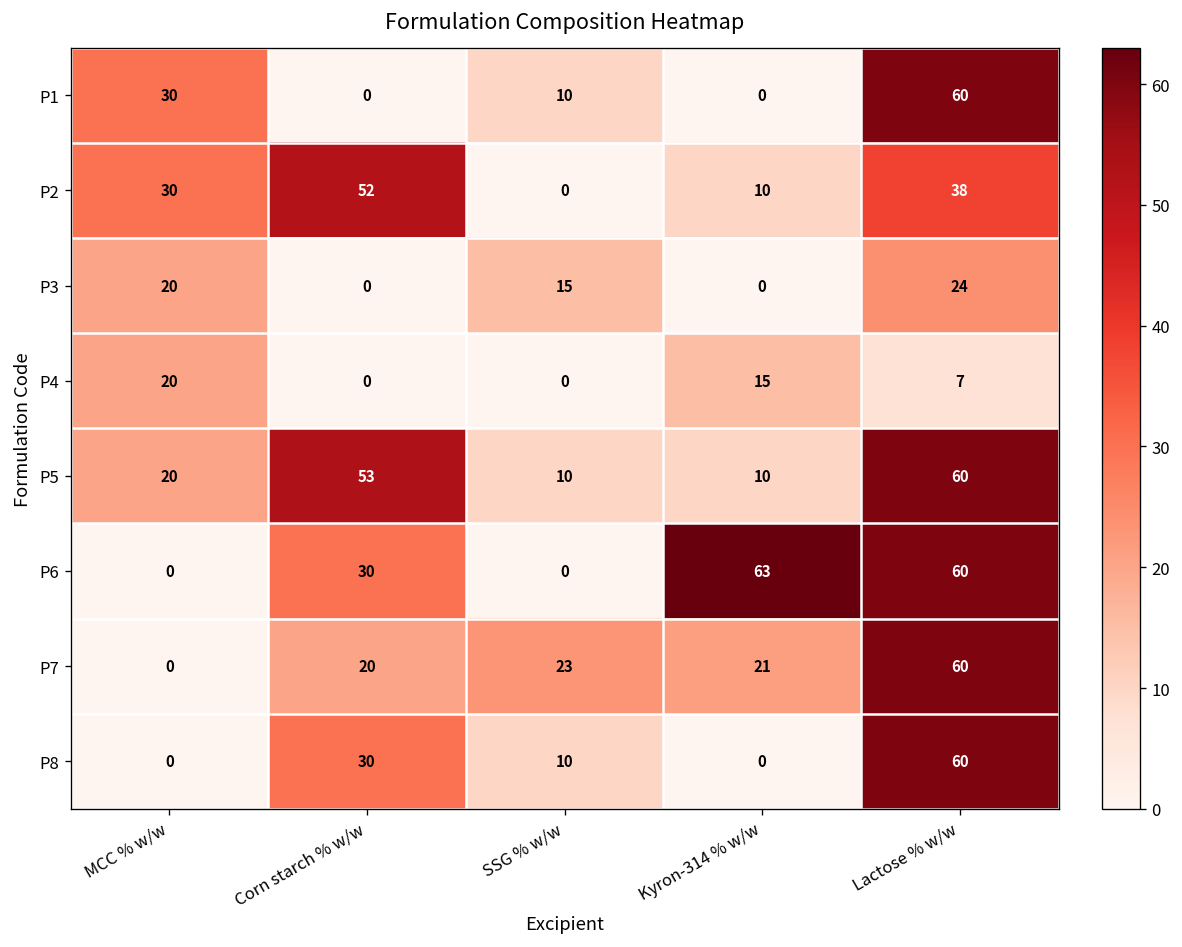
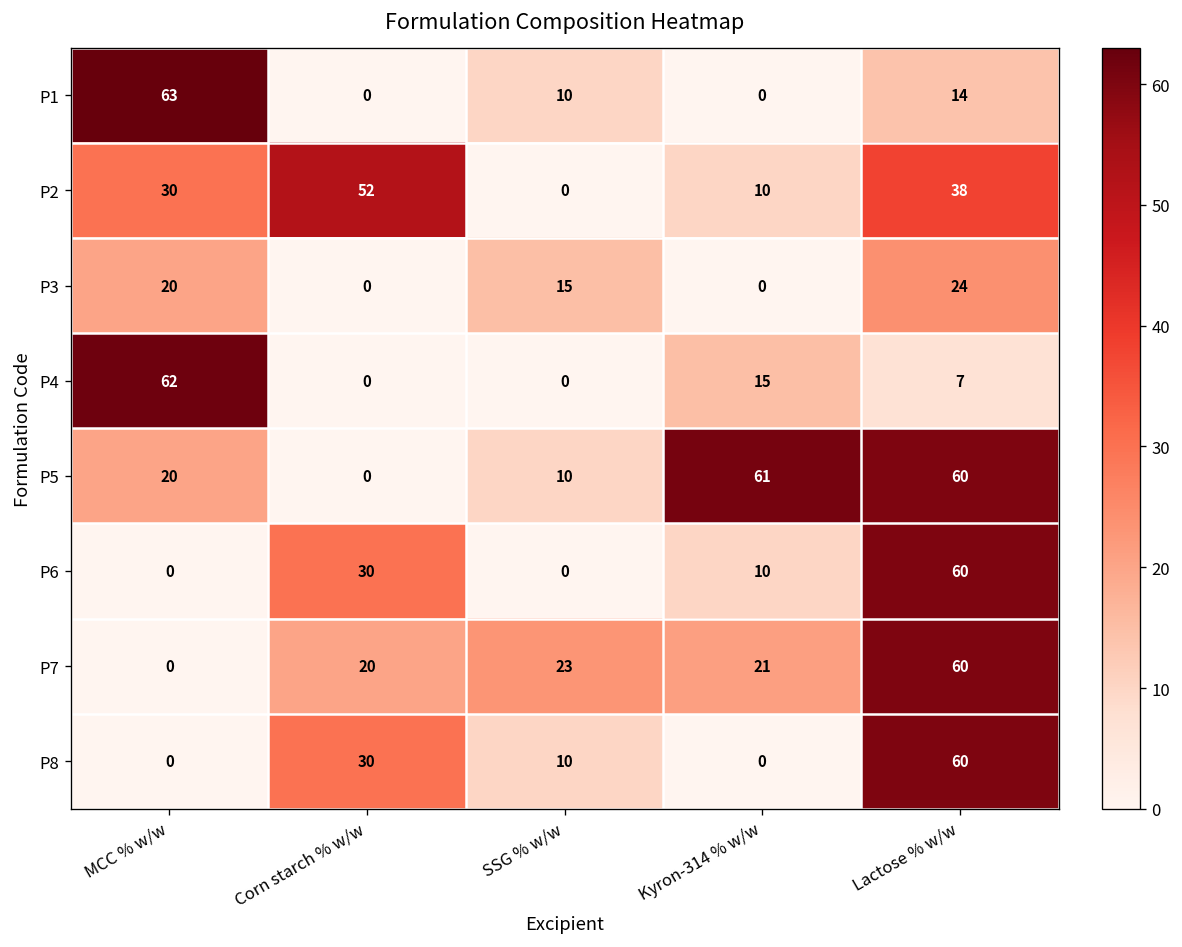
P1, MCC % w/w: 30 -> 63
P1, Lactose % w/w: 60 -> 14
P4, MCC % w/w: 20 -> 62
P5, Corn starch % w/w: 53 -> 0
P5, Kyron-314 % w/w: 10 -> 61
P6, Kyron-314 % w/w: 63 -> 10
